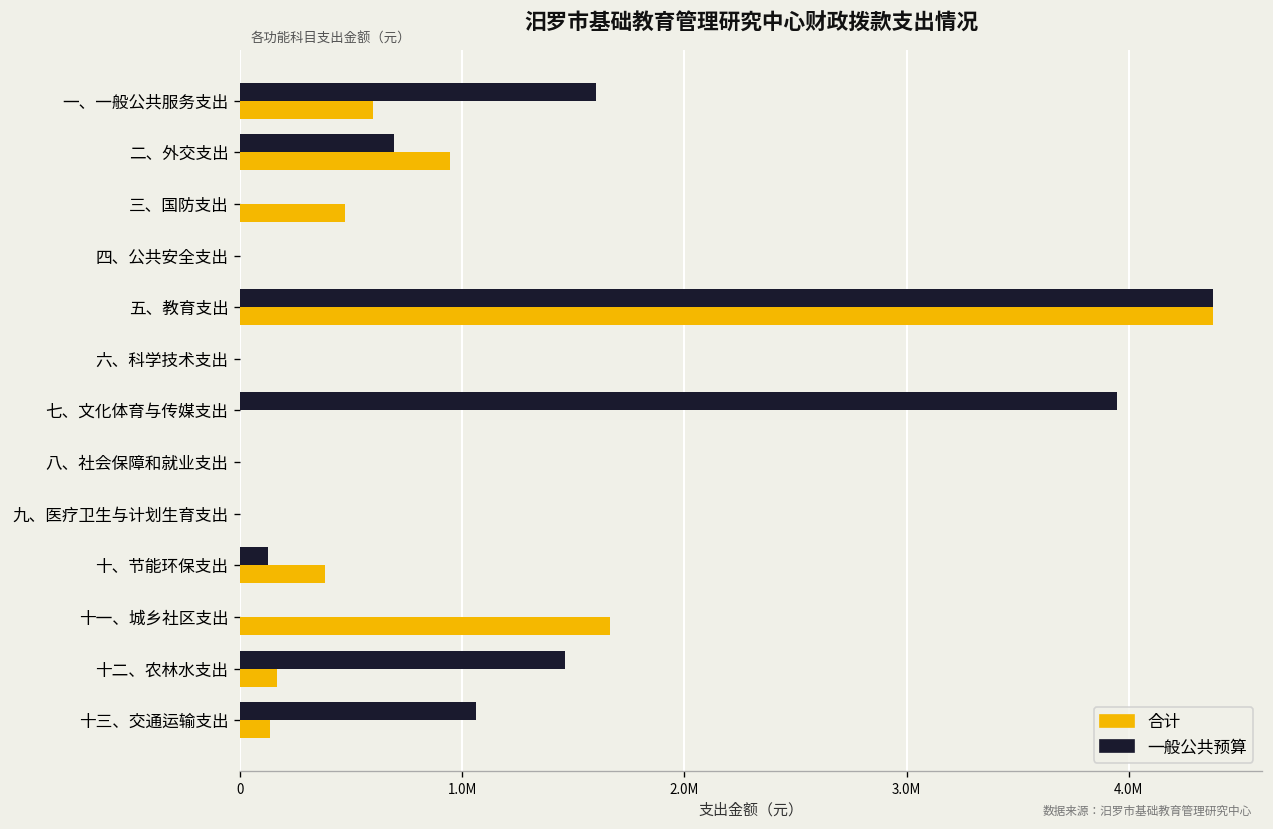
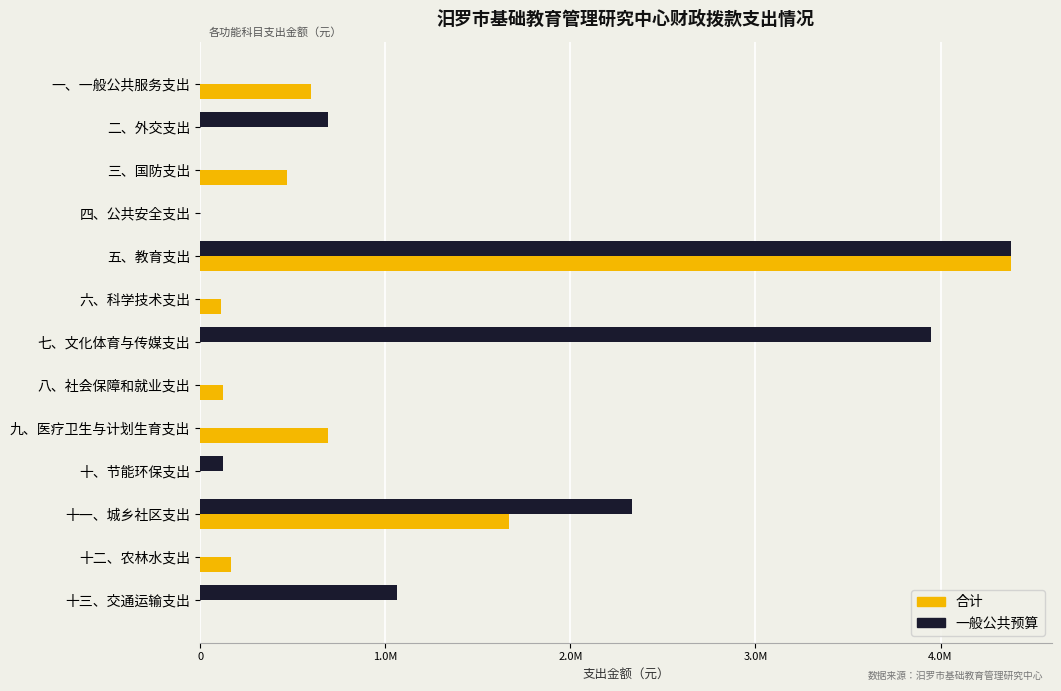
一般公共预算, 一、一般公共服务支出: 1600000 -> 0
合计, 二、外交支出: 950000 -> 0
合计, 六、科学技术支出: 0 -> 110000
合计, 八、社会保障和就业支出: 0 -> 130000
合计, 九、医疗卫生与计划生育支出: 0 -> 690000
合计, 十、节能环保支出: 380000 -> 0
一般公共预算, 十一、城乡社区支出: 0 -> 2330000
一般公共预算, 十二、农林水支出: 1460000 -> 0
合计, 十三、交通运输支出: 130000 -> 0
